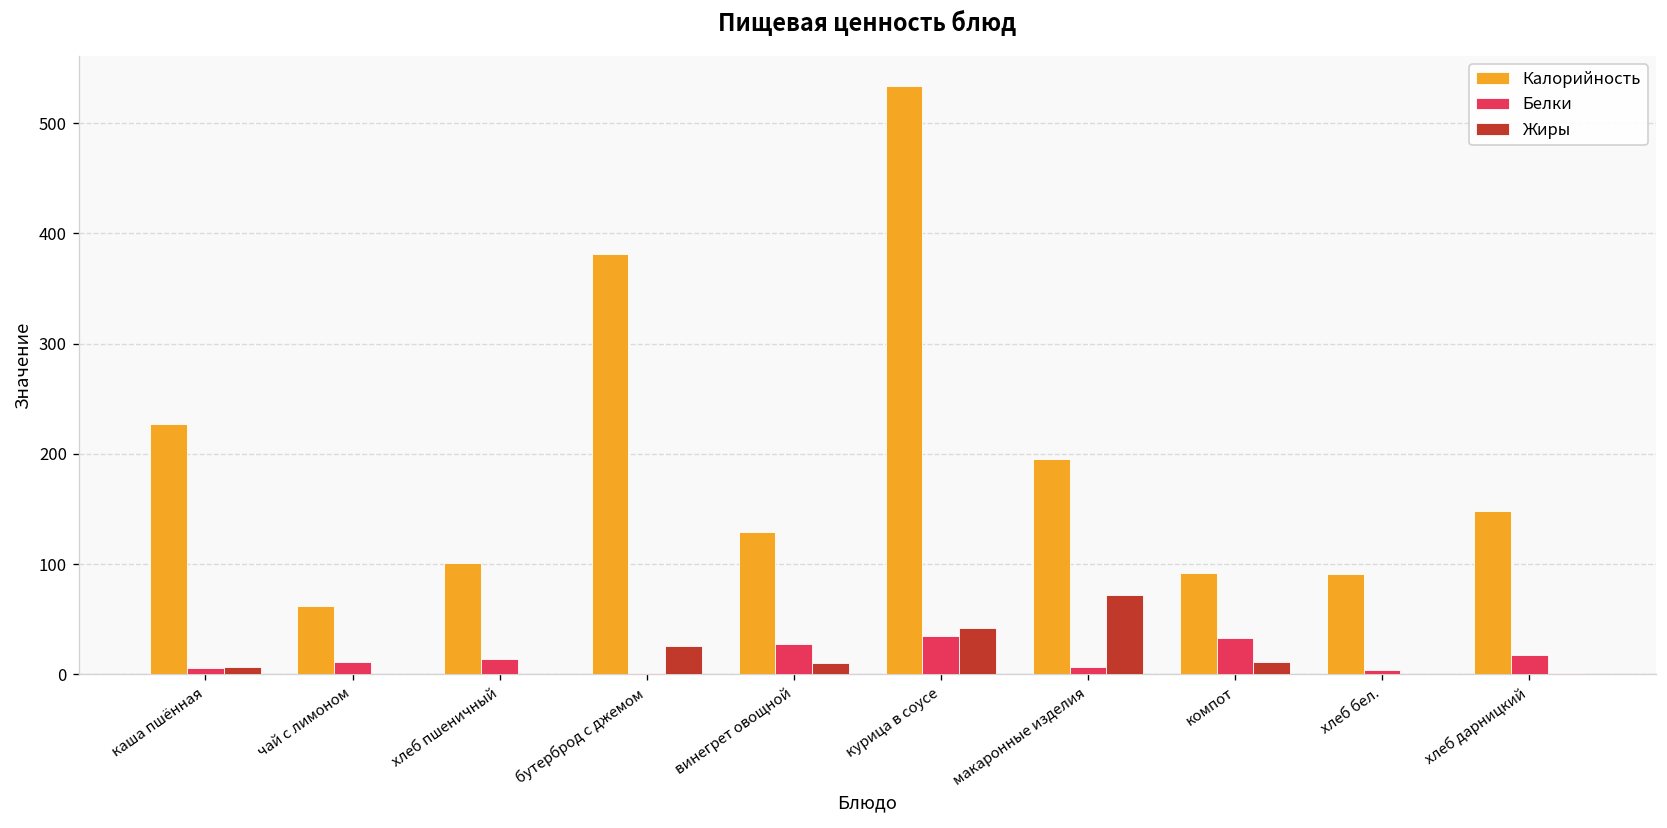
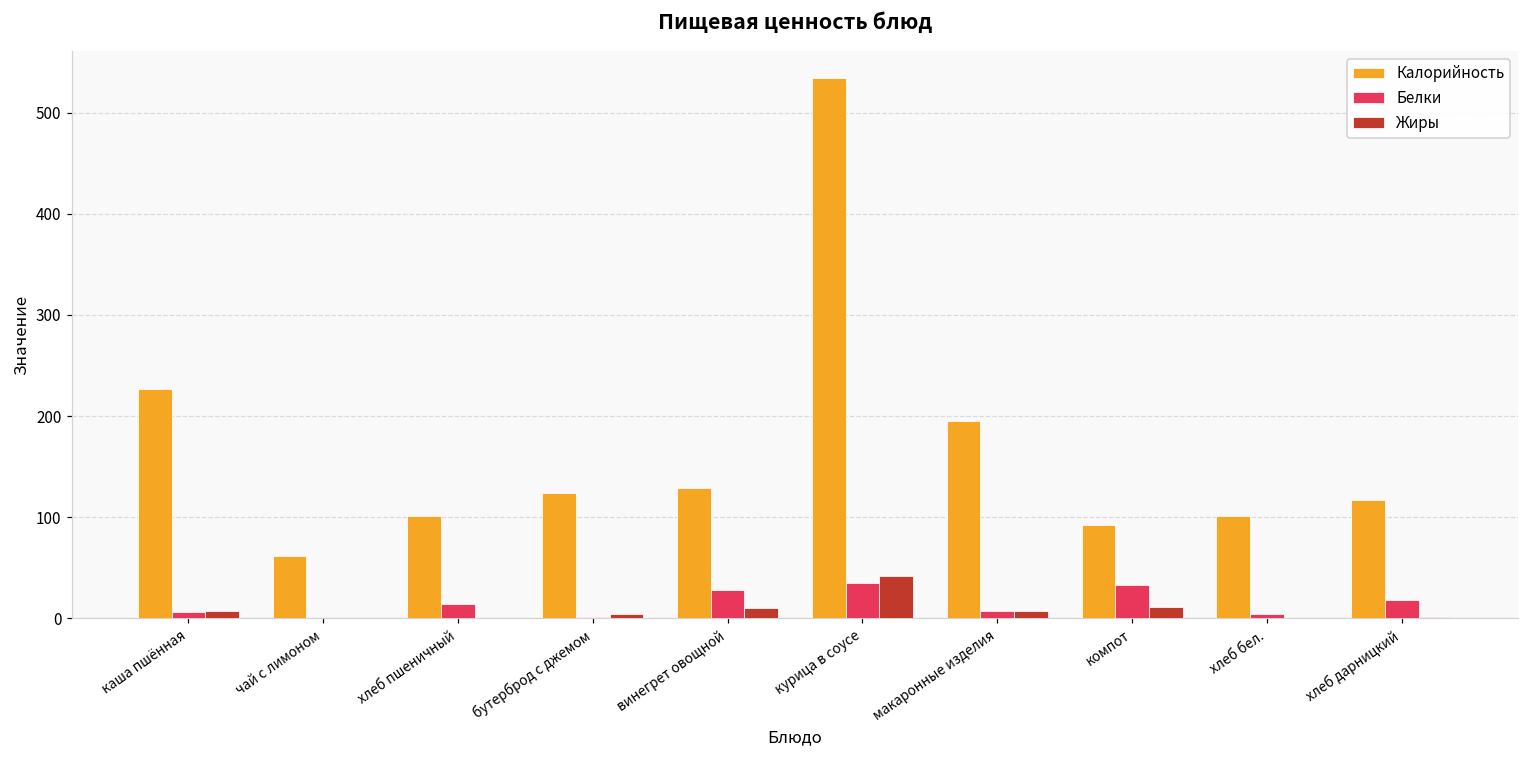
Белки, чай с лимоном: 10 -> 0
Калорийность, бутерброд с джемом: 380 -> 120
Жиры, бутерброд с джемом: 30 -> 0
Жиры, макаронные изделия: 70 -> 10
Калорийность, хлеб бел.: 90 -> 100
Калорийность, хлеб дарницкий: 150 -> 120
